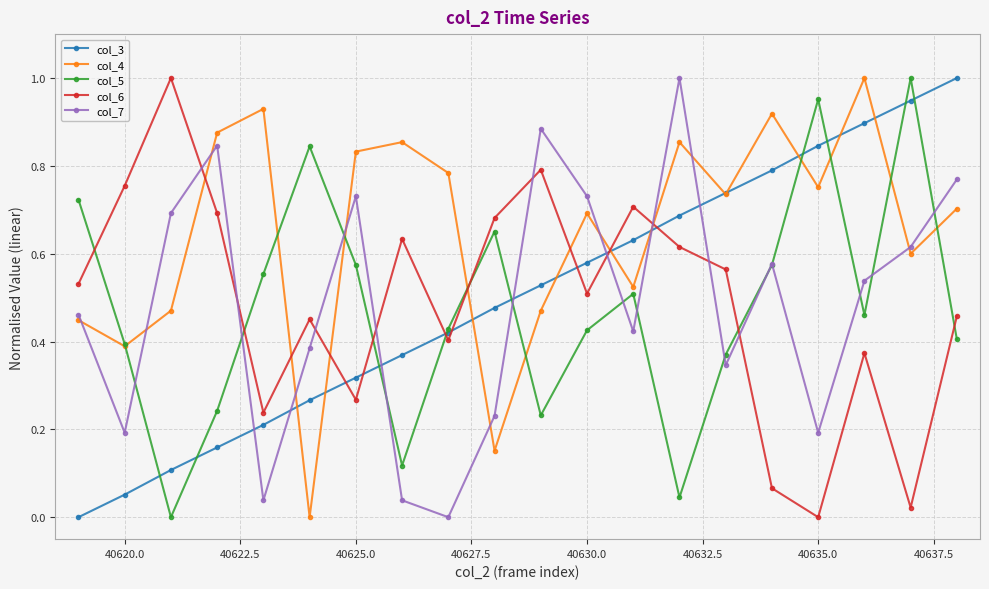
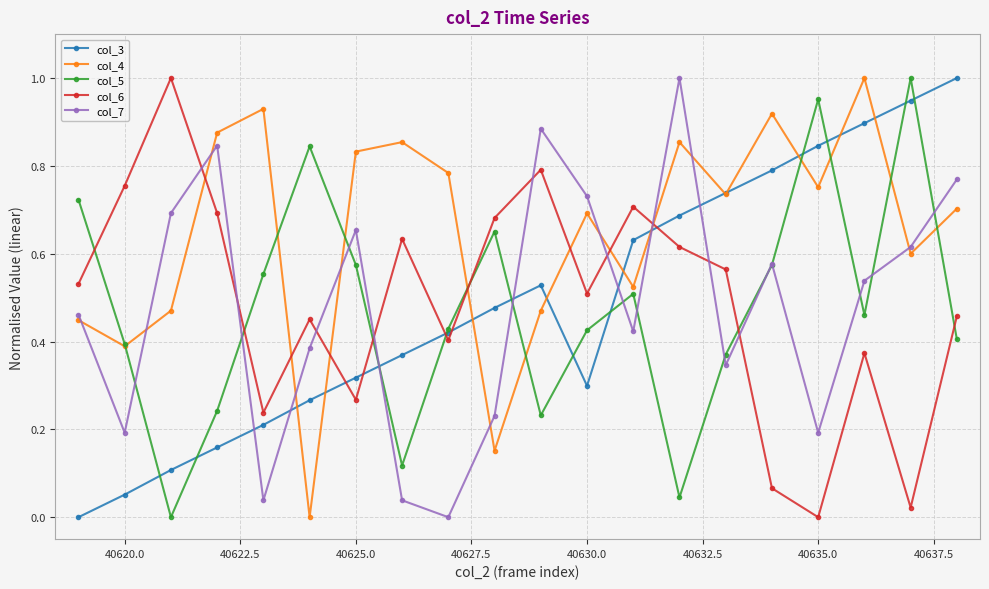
col_7, 40625.0: 0.73 -> 0.65
col_3, 40630.0: 0.58 -> 0.30
